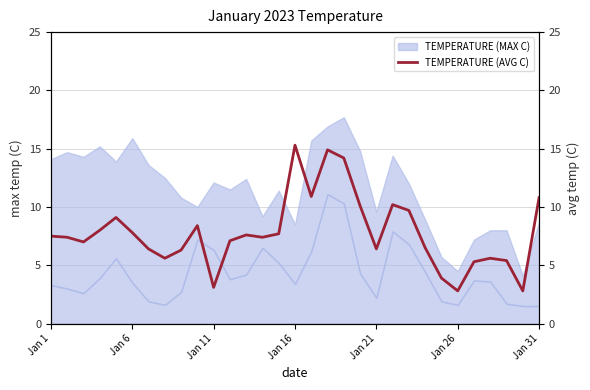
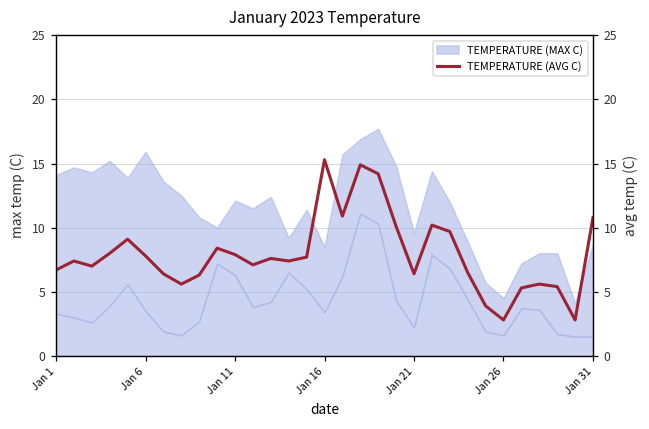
TEMPERATURE (AVG C), Jan 1: 7.5 -> 6.7
TEMPERATURE (AVG C), Jan 11: 3.1 -> 7.9
